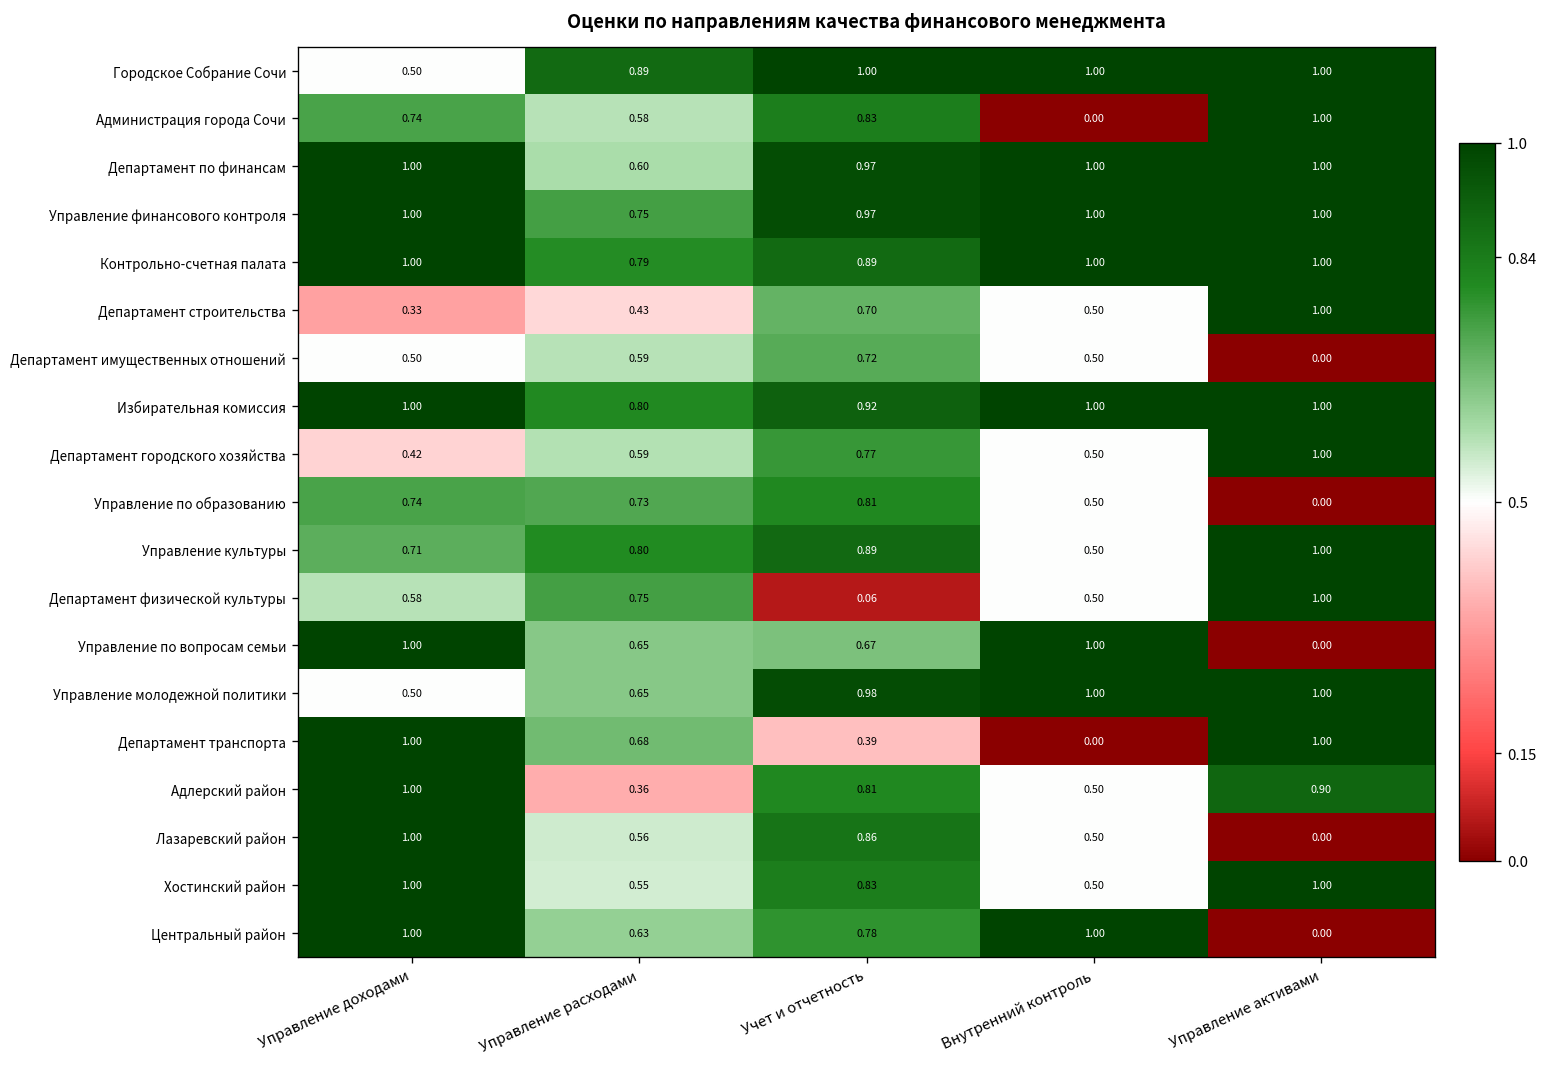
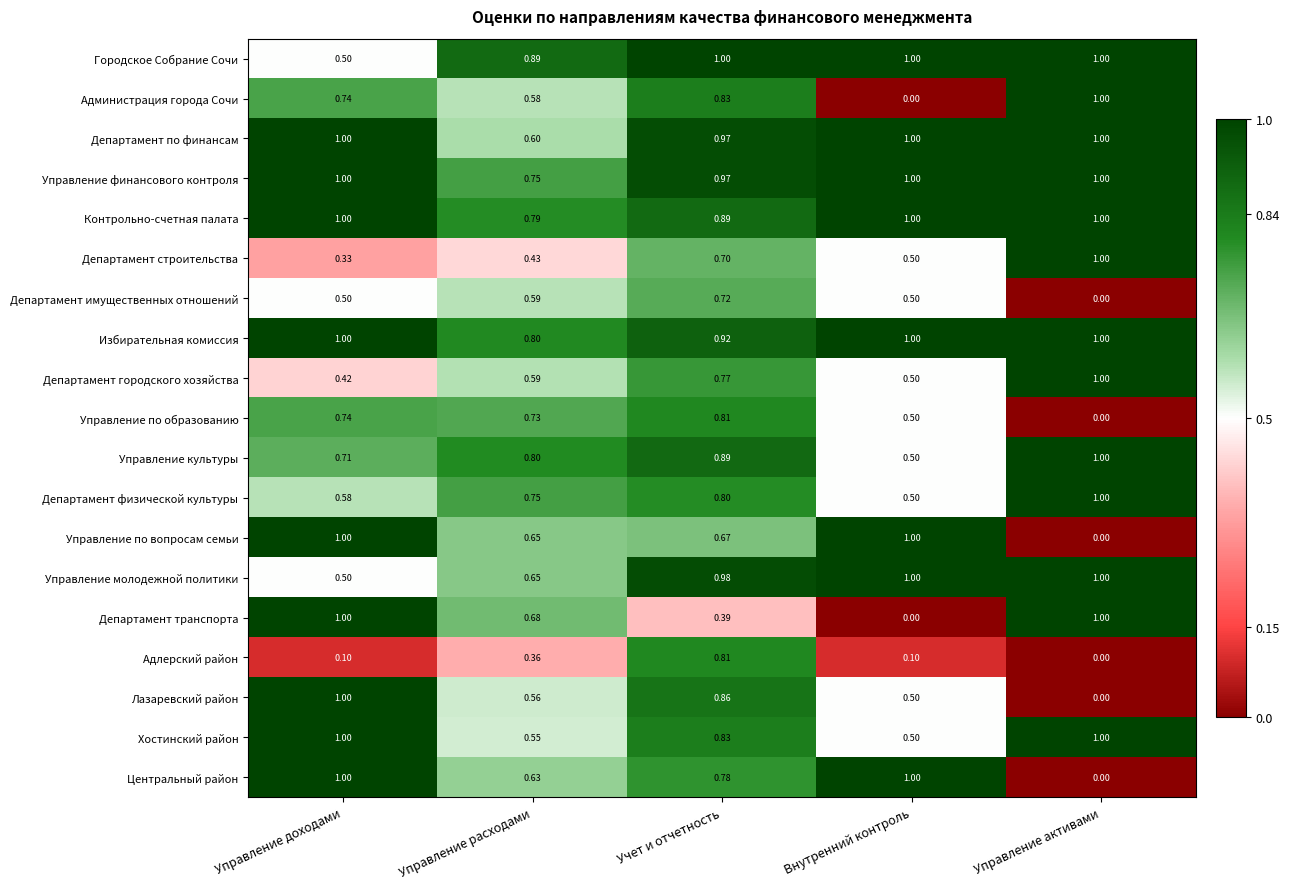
Департамент физической культуры, Учет и отчетность: 0.06 -> 0.80
Адлерский район, Управление доходами: 1.00 -> 0.10
Адлерский район, Внутренний контроль: 0.50 -> 0.10
Адлерский район, Управление активами: 0.90 -> 0.00
